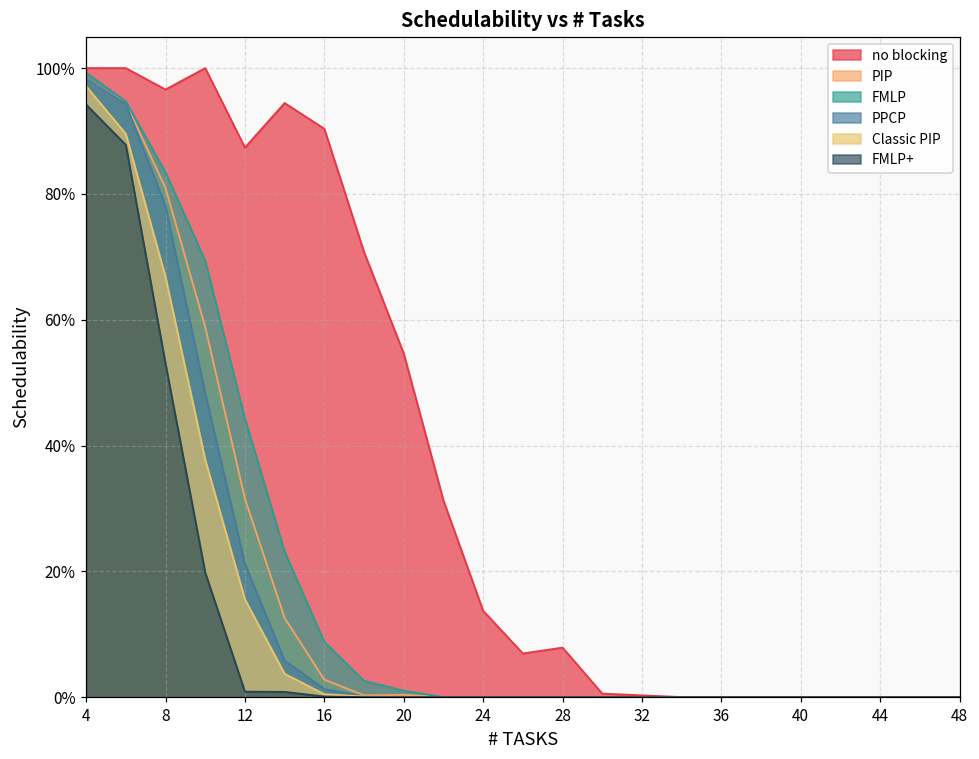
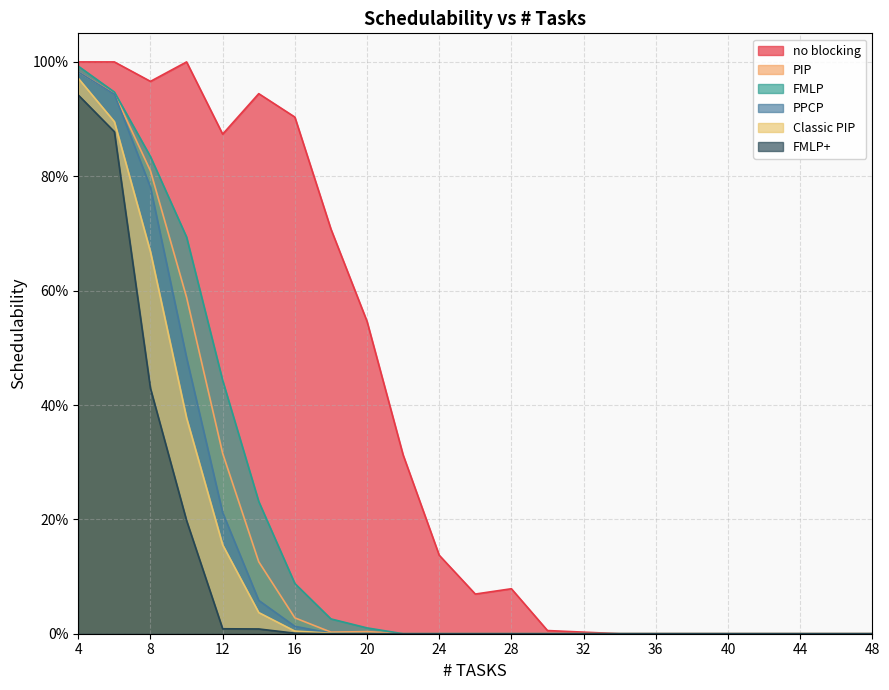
FMLP+, 8: 53% -> 43%
